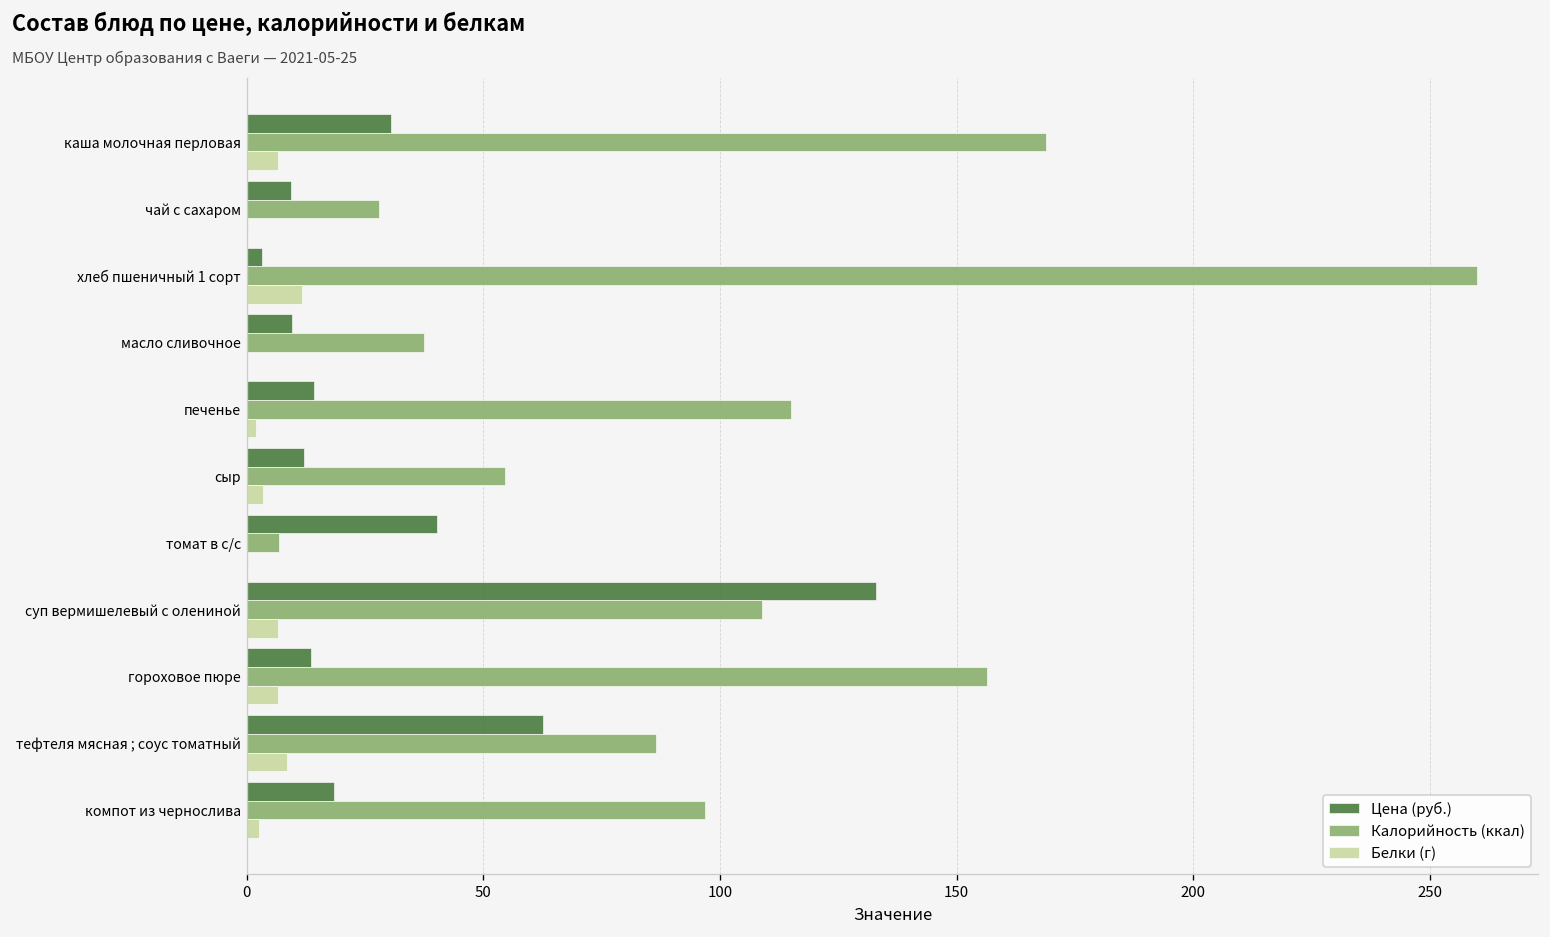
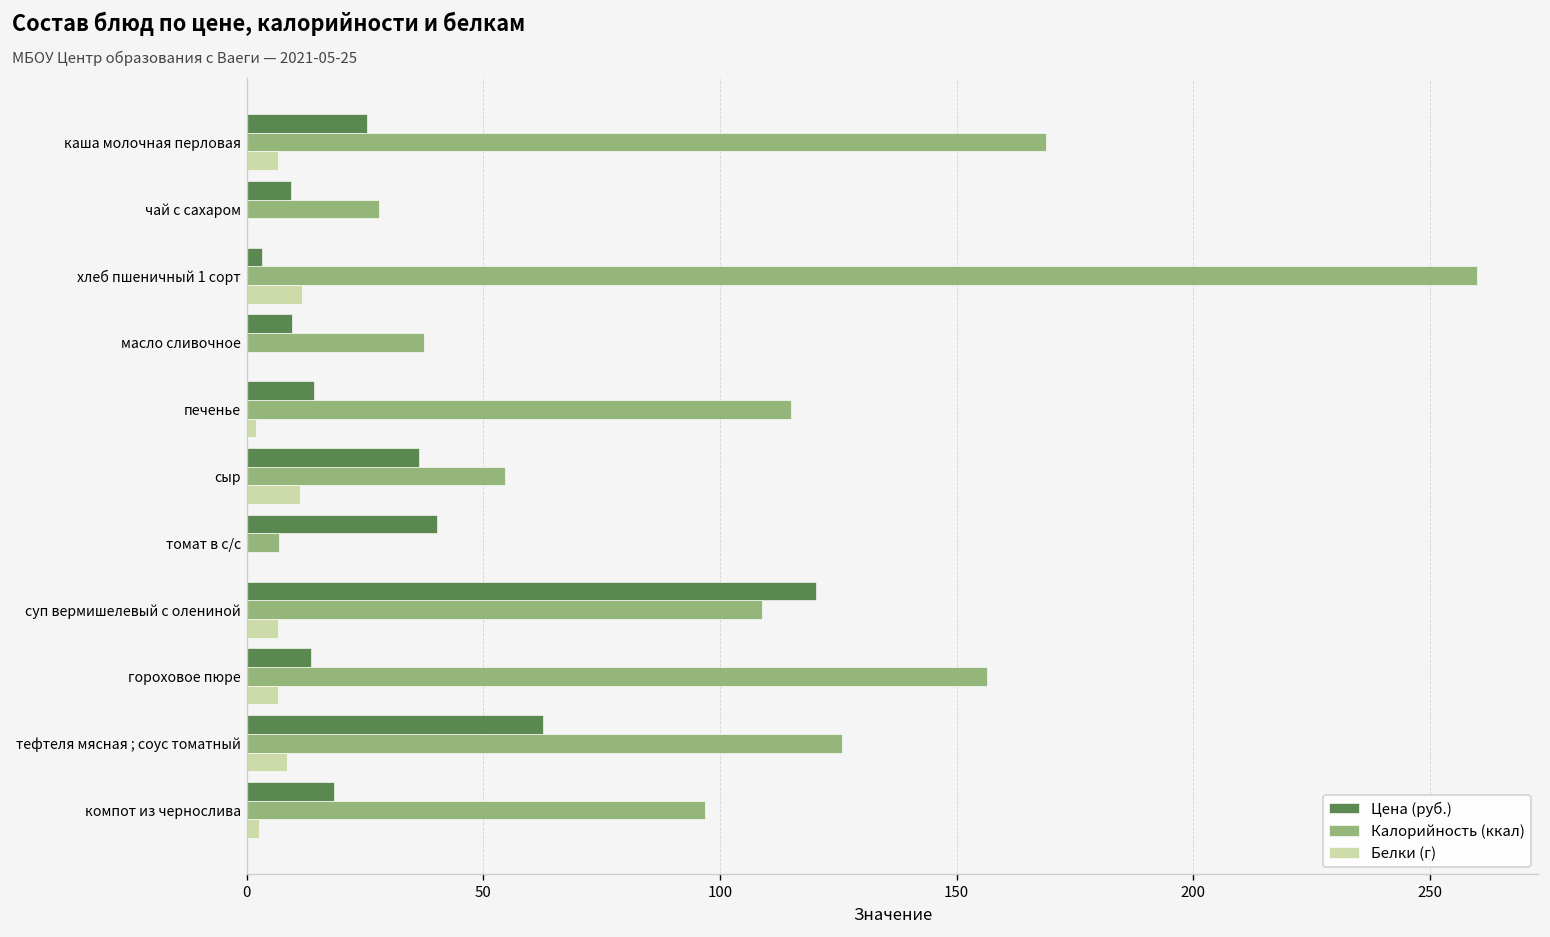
Цена (руб.), каша молочная перловая: 31 -> 25
Цена (руб.), сыр: 12 -> 36
Белки (г), сыр: 3 -> 11
Цена (руб.), суп вермишелевый с олениной: 133 -> 120
Калорийность (ккал), тефтеля мясная ; соус томатный: 86 -> 126
